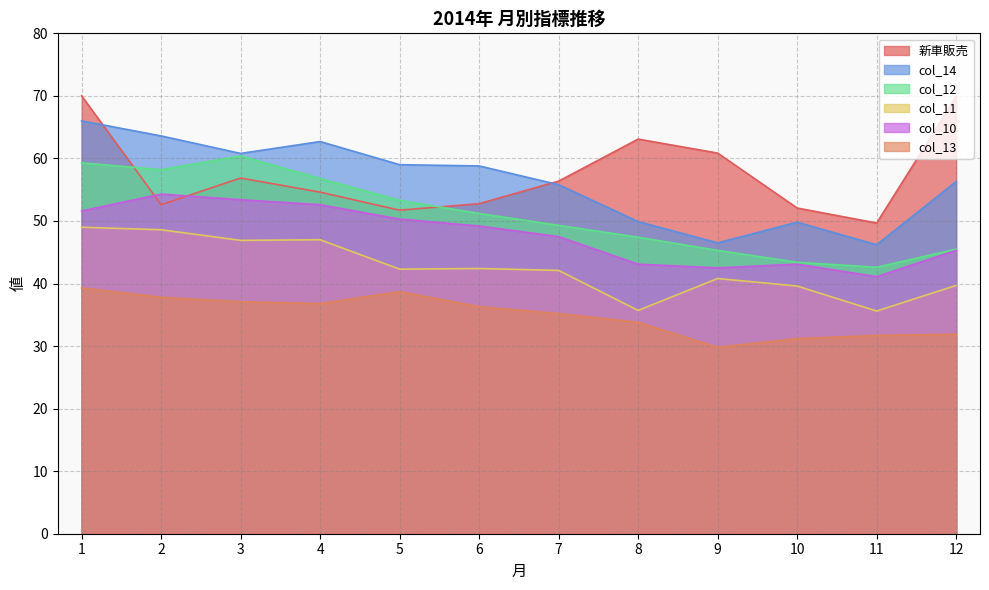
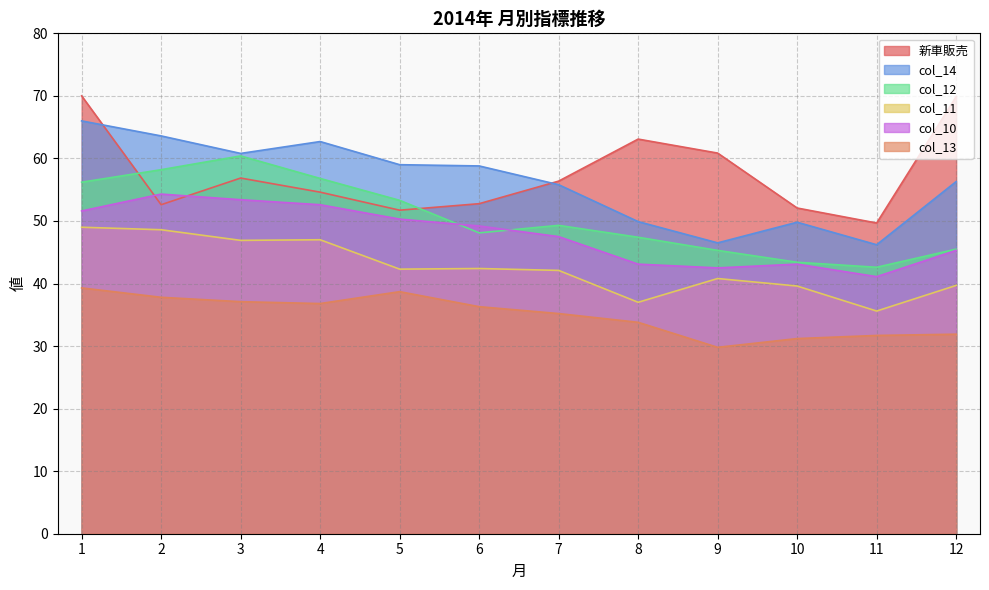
col_12, 1: 59 -> 56
col_12, 6: 51 -> 48
col_11, 8: 36 -> 37
